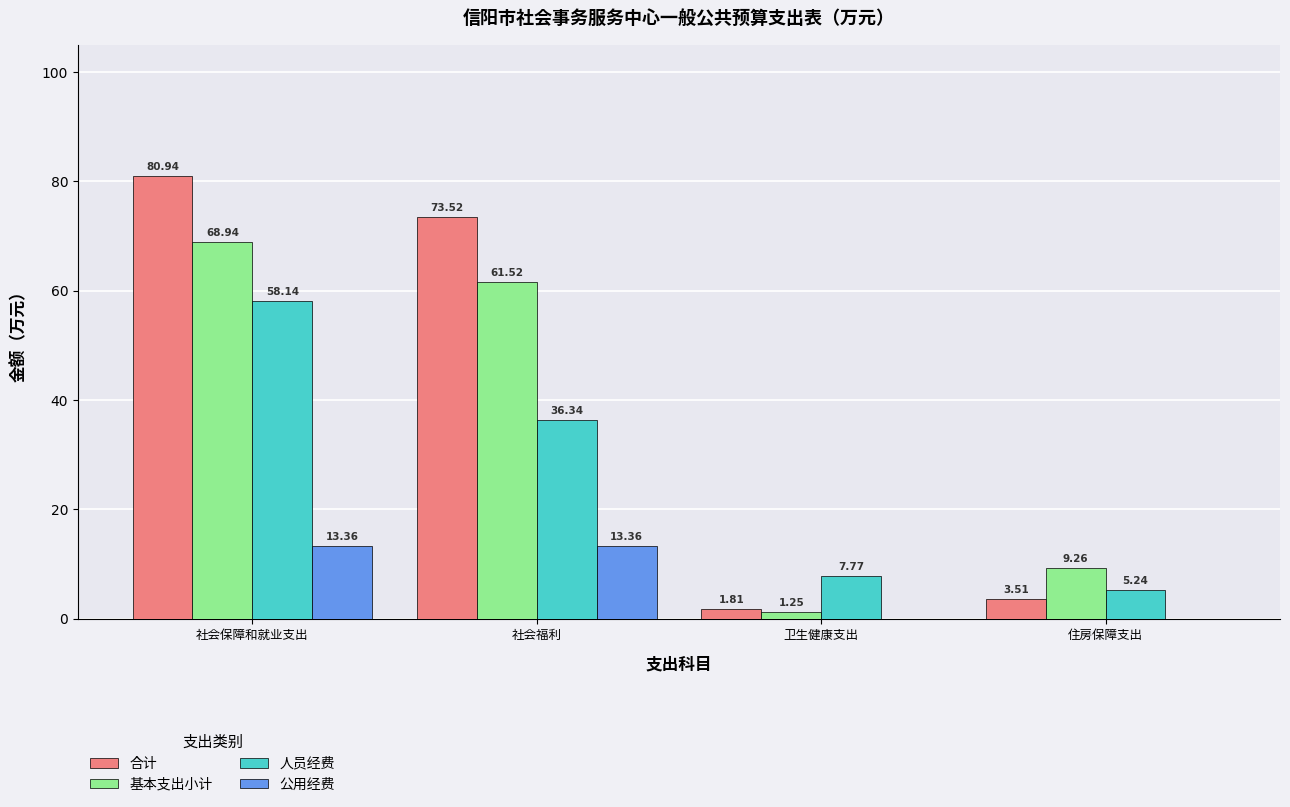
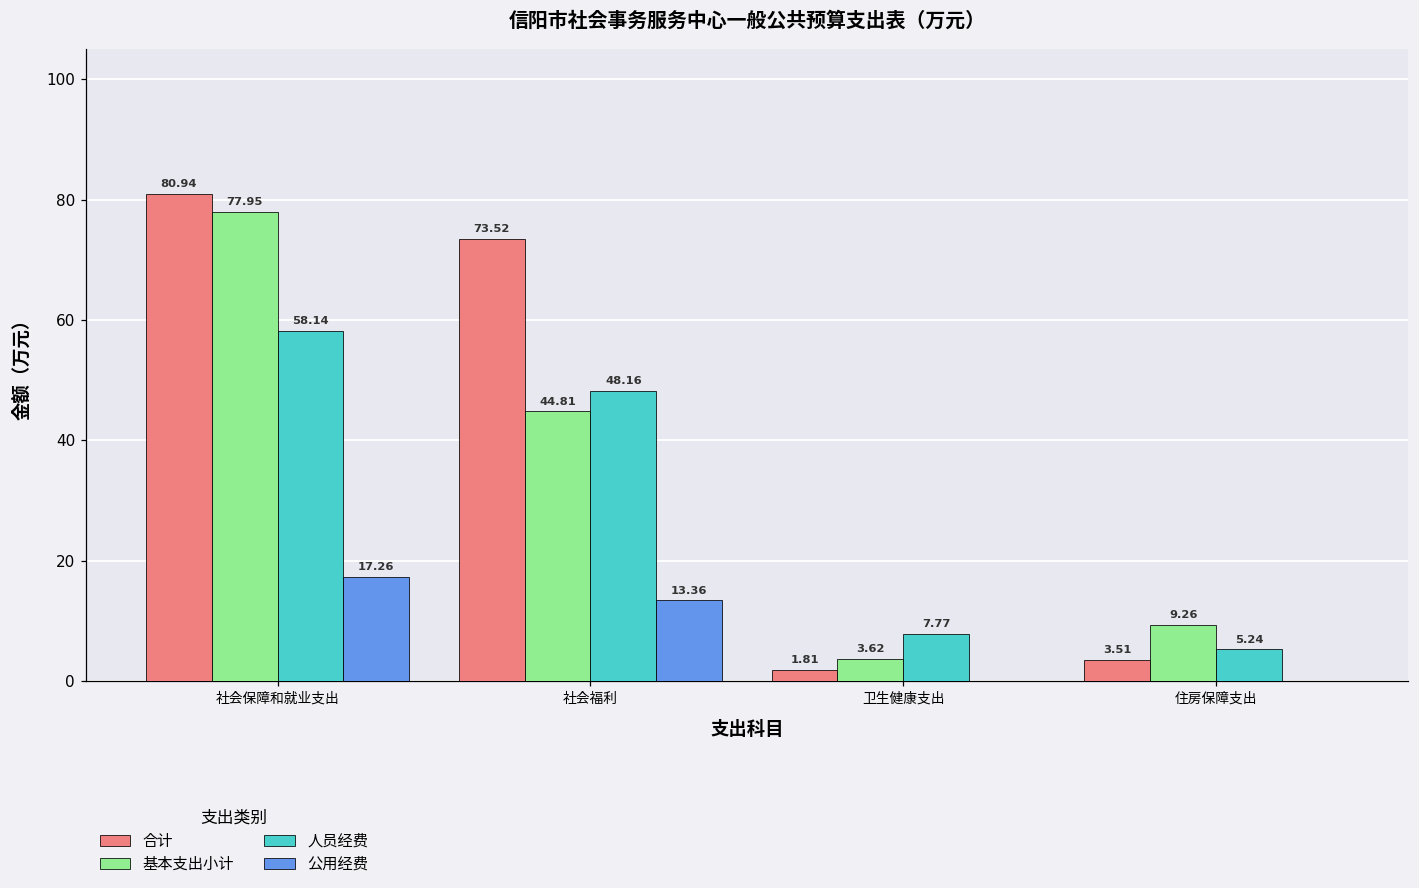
基本支出小计, 社会保障和就业支出: 68.94 -> 77.95
公用经费, 社会保障和就业支出: 13.36 -> 17.26
基本支出小计, 社会福利: 61.52 -> 44.81
人员经费, 社会福利: 36.34 -> 48.16
基本支出小计, 卫生健康支出: 1.25 -> 3.62
